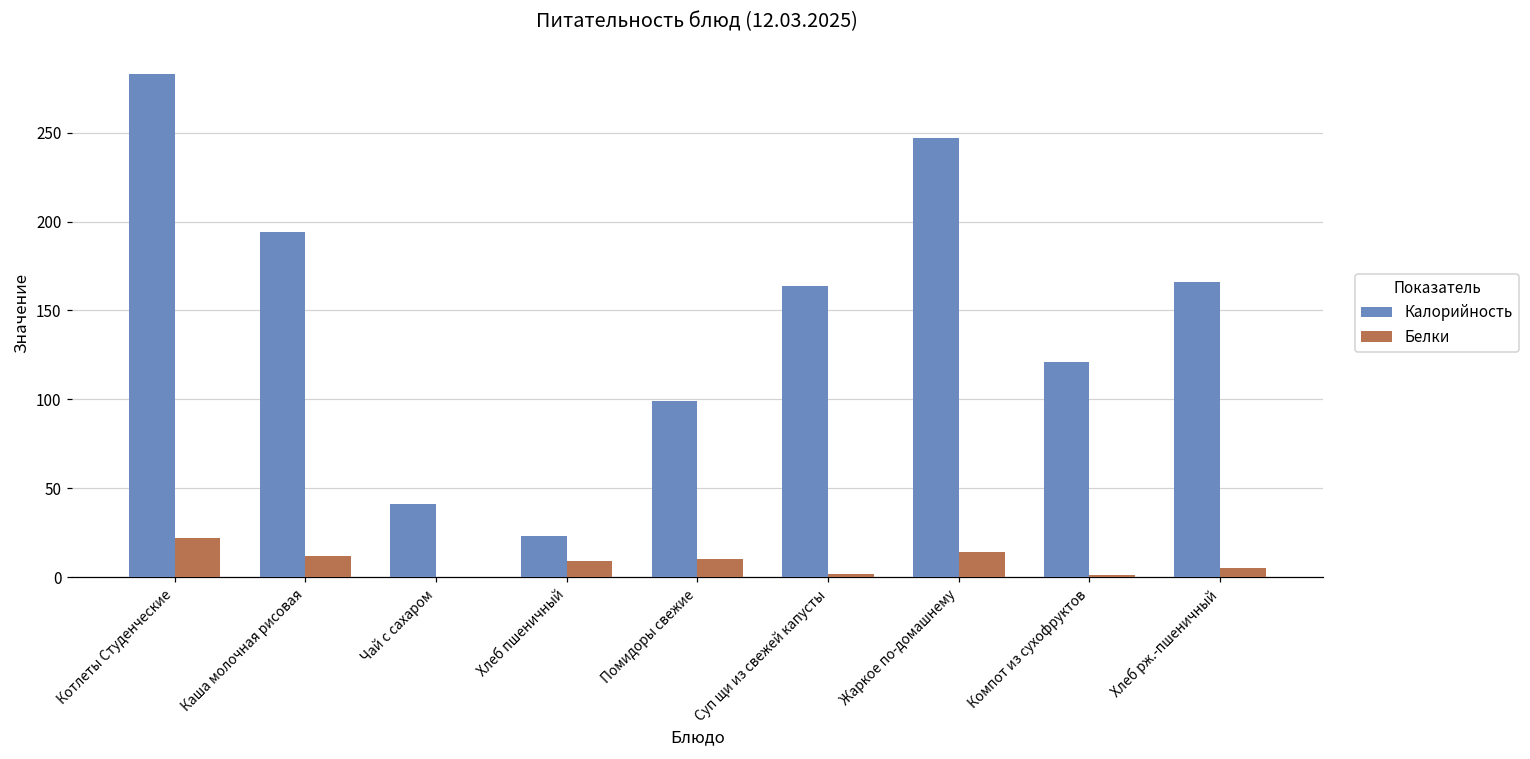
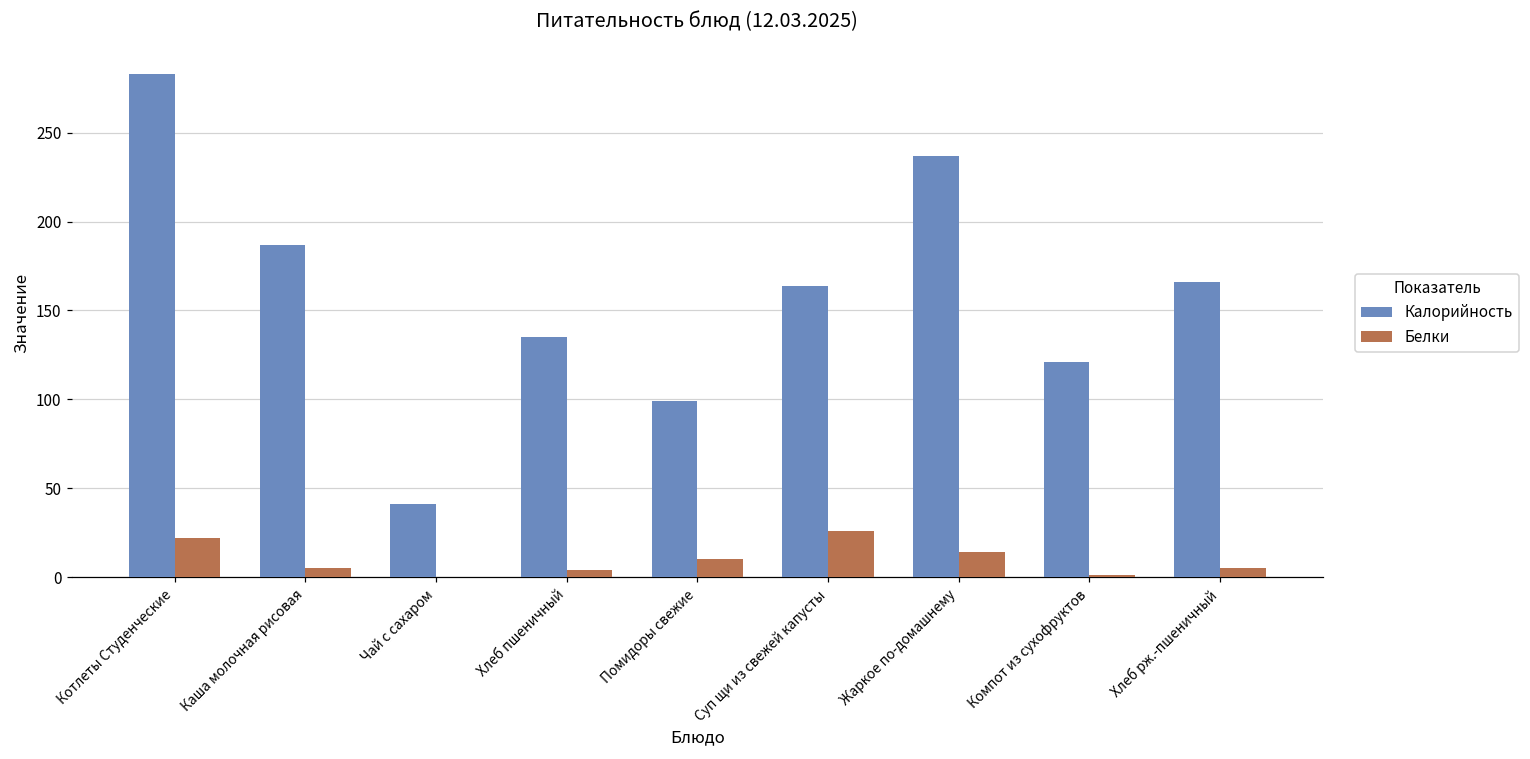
Калорийность, Каша молочная рисовая: 194 -> 187
Белки, Каша молочная рисовая: 12 -> 5
Калорийность, Хлеб пшеничный: 23 -> 135
Белки, Хлеб пшеничный: 9 -> 4
Белки, Суп щи из свежей капусты: 2 -> 26
Калорийность, Жаркое по-домашнему: 247 -> 237
